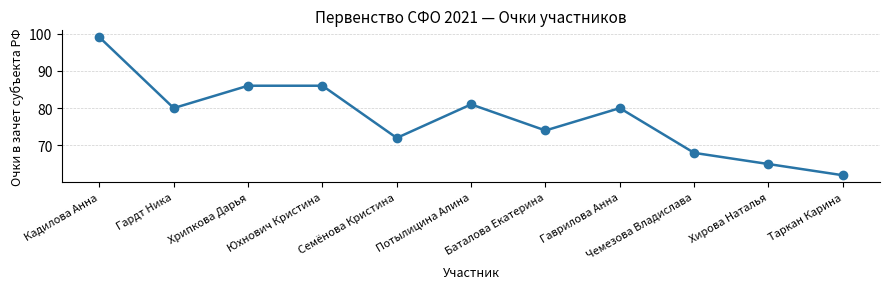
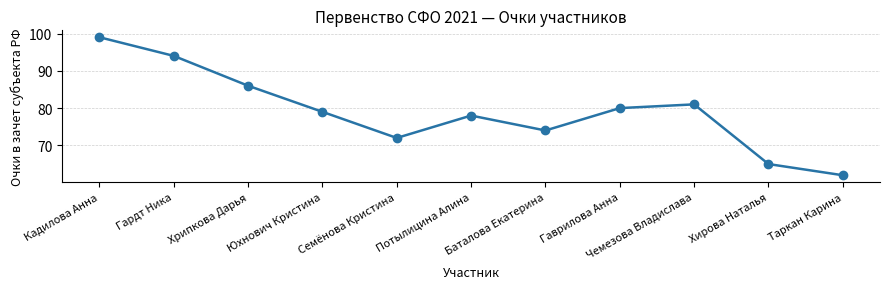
Гардт Ника: 80 -> 94
Юхнович Кристина: 86 -> 79
Потылицина Алина: 81 -> 78
Чемезова Владислава: 68 -> 81
